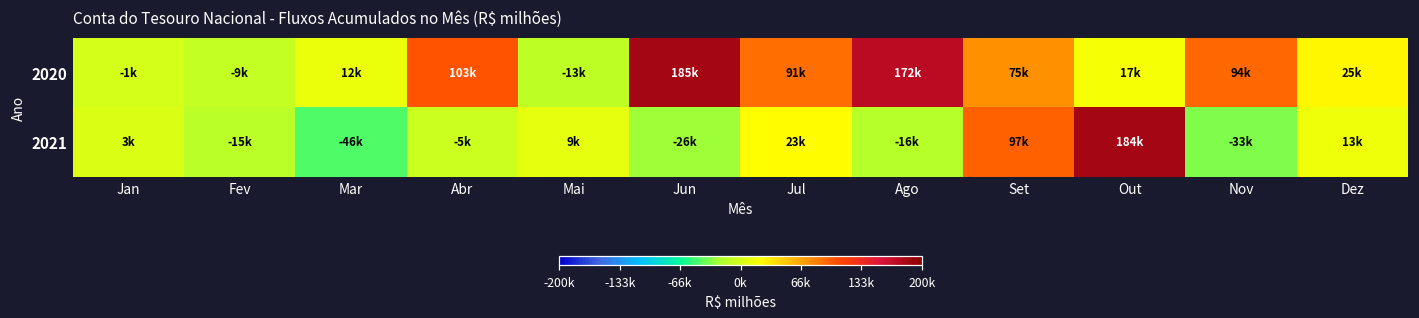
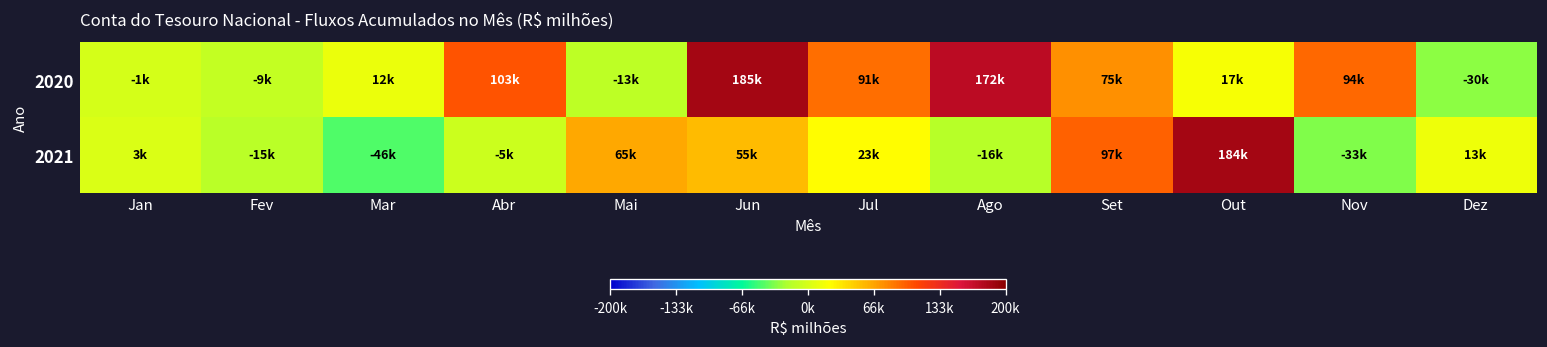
2020, Dez: 25k -> -30k
2021, Mai: 9k -> 65k
2021, Jun: -26k -> 55k
